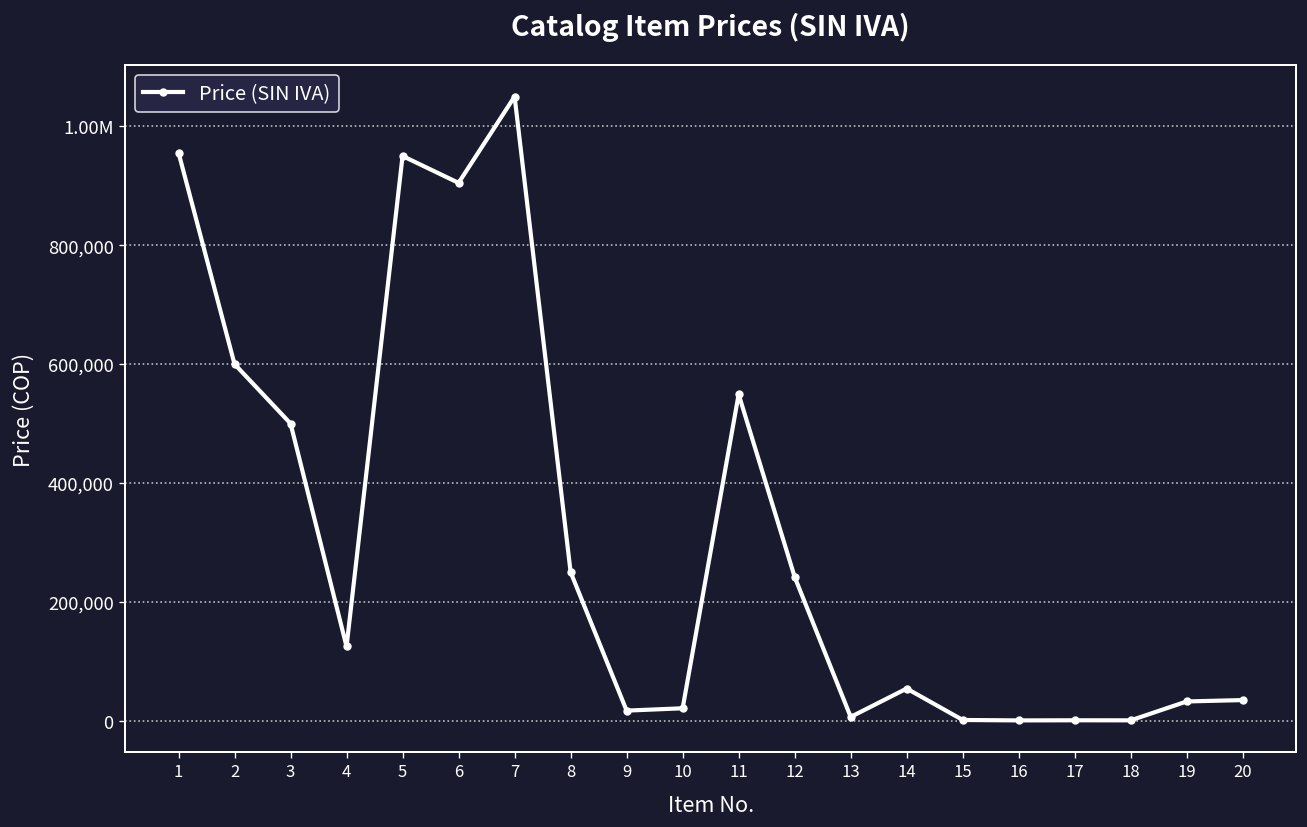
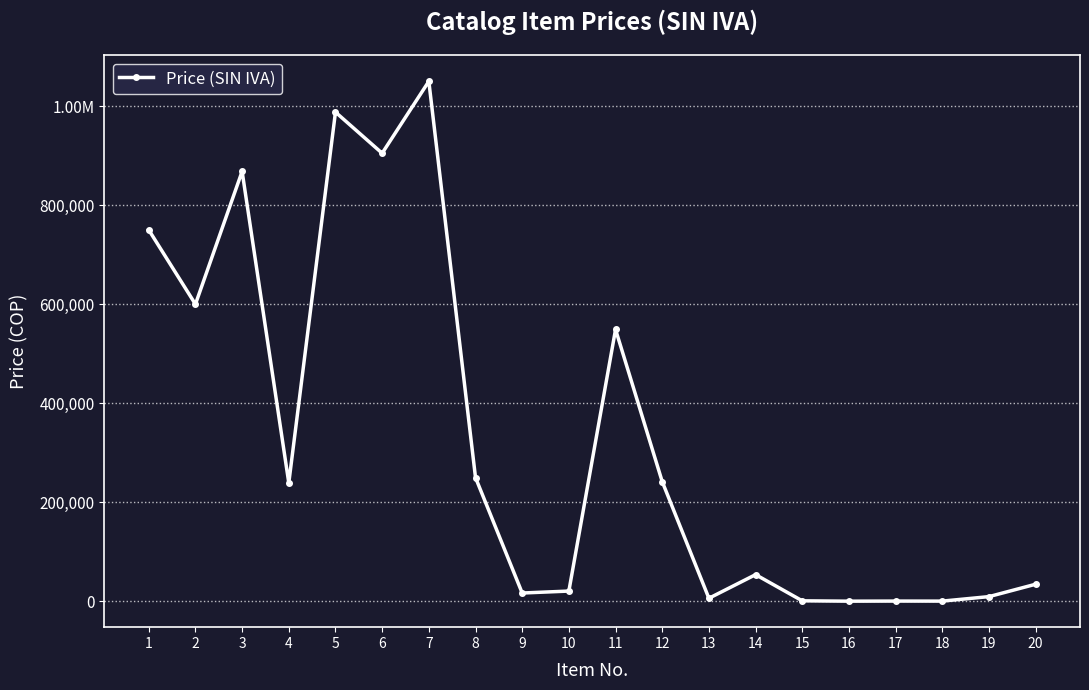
1: 960,000 -> 750,000
3: 500,000 -> 870,000
4: 120,000 -> 240,000
5: 950,000 -> 990,000
19: 30,000 -> 10,000
